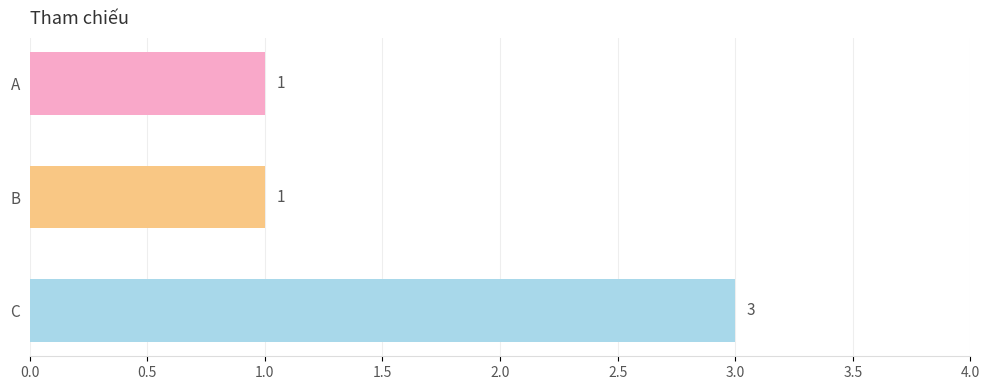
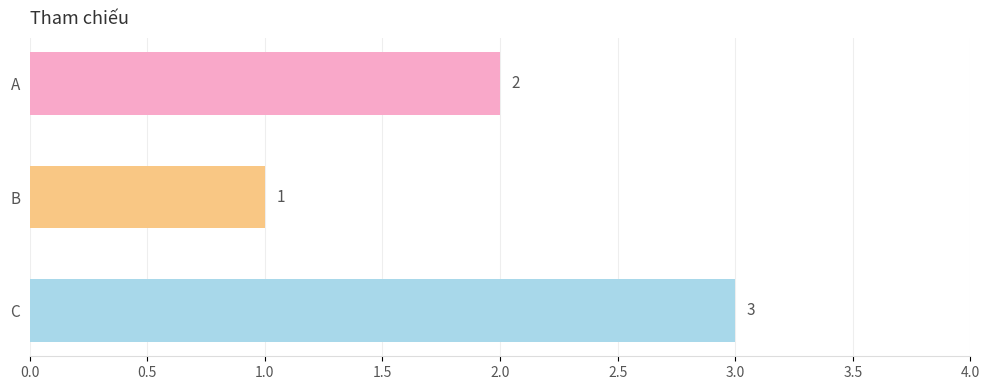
A: 1 -> 2
